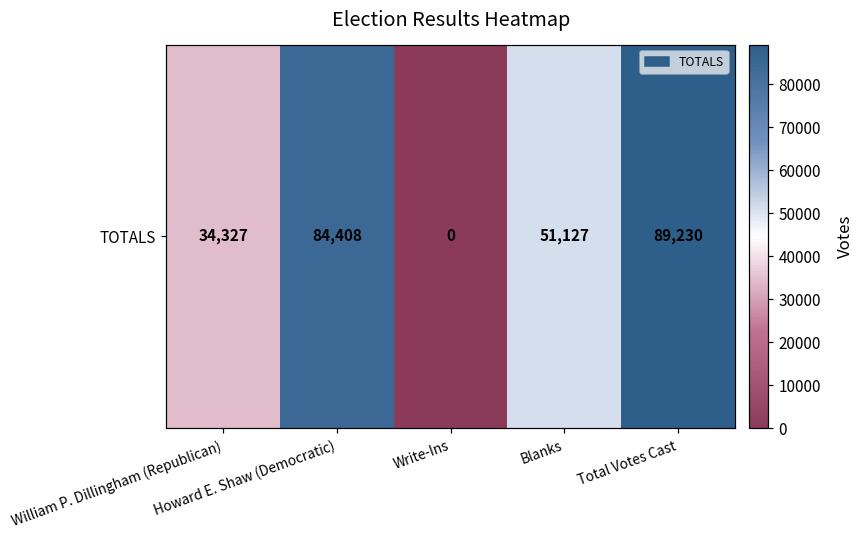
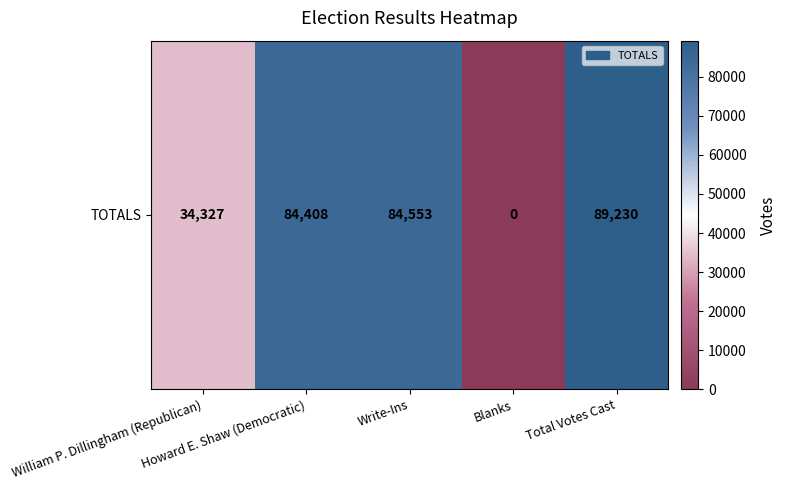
TOTALS, Write-Ins: 0 -> 84,553
TOTALS, Blanks: 51,127 -> 0
